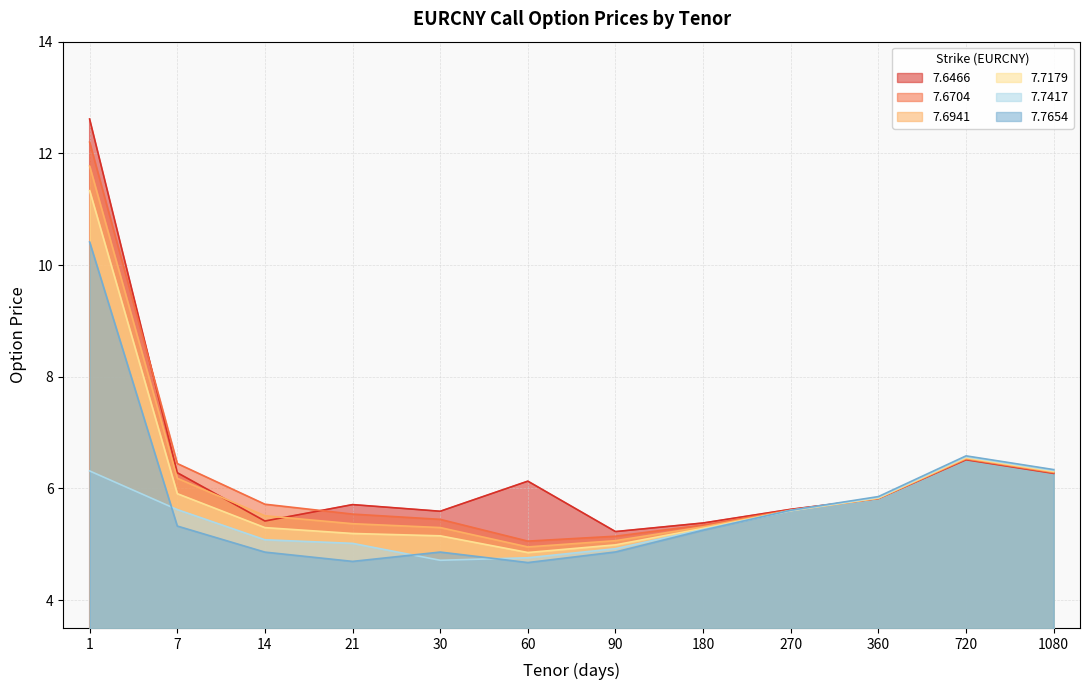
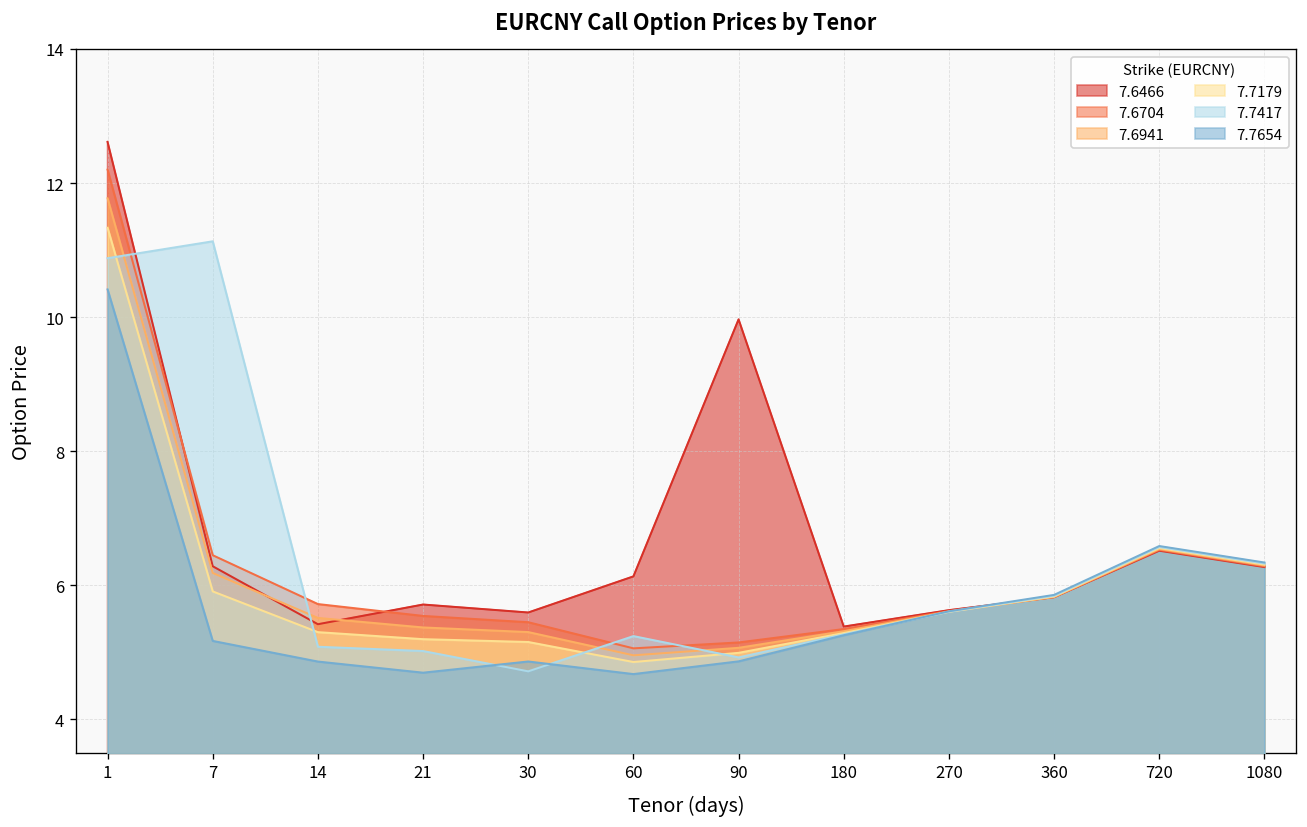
7.7417, 1: 6.3 -> 10.9
7.7417, 7: 5.6 -> 11.1
7.7654, 7: 5.3 -> 5.2
7.7417, 60: 4.8 -> 5.2
7.6466, 90: 5.2 -> 10.0
